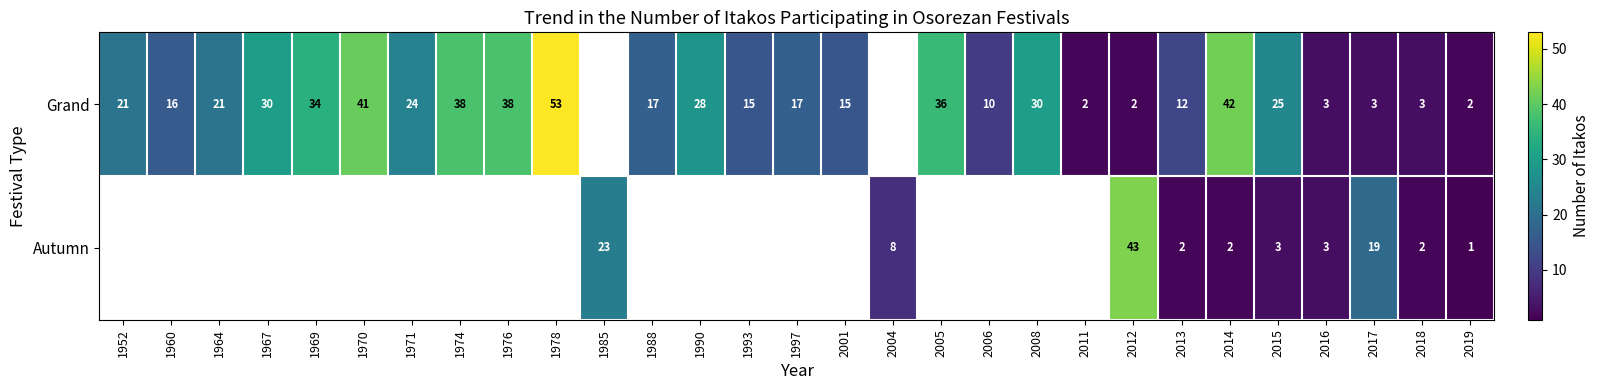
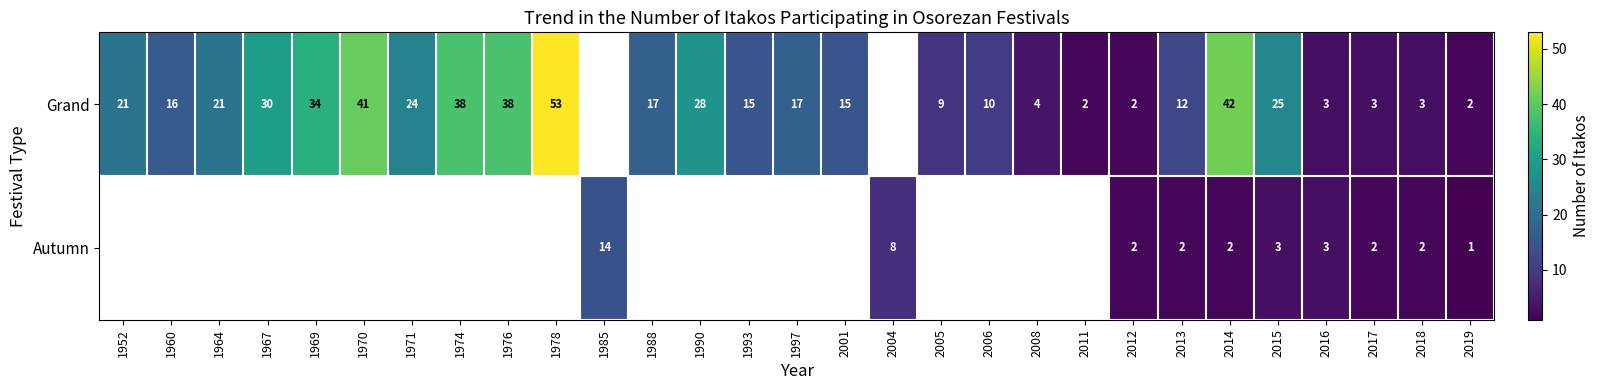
Grand, 2005: 36 -> 9
Grand, 2008: 30 -> 4
Autumn, 1985: 23 -> 14
Autumn, 2012: 43 -> 2
Autumn, 2017: 19 -> 2
